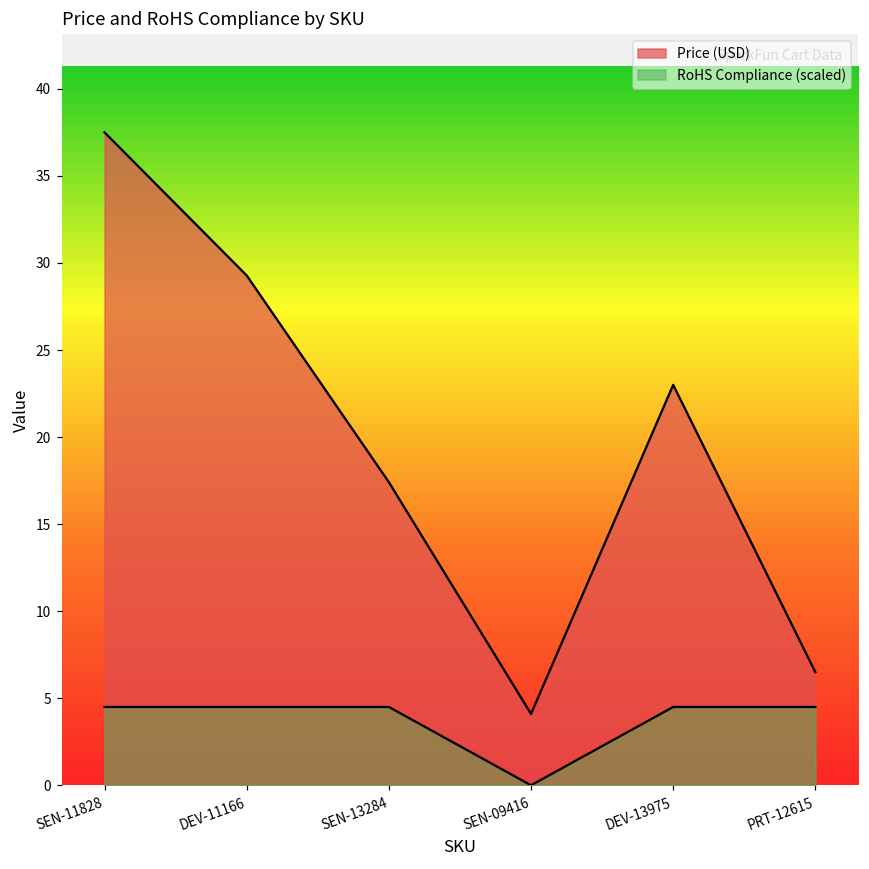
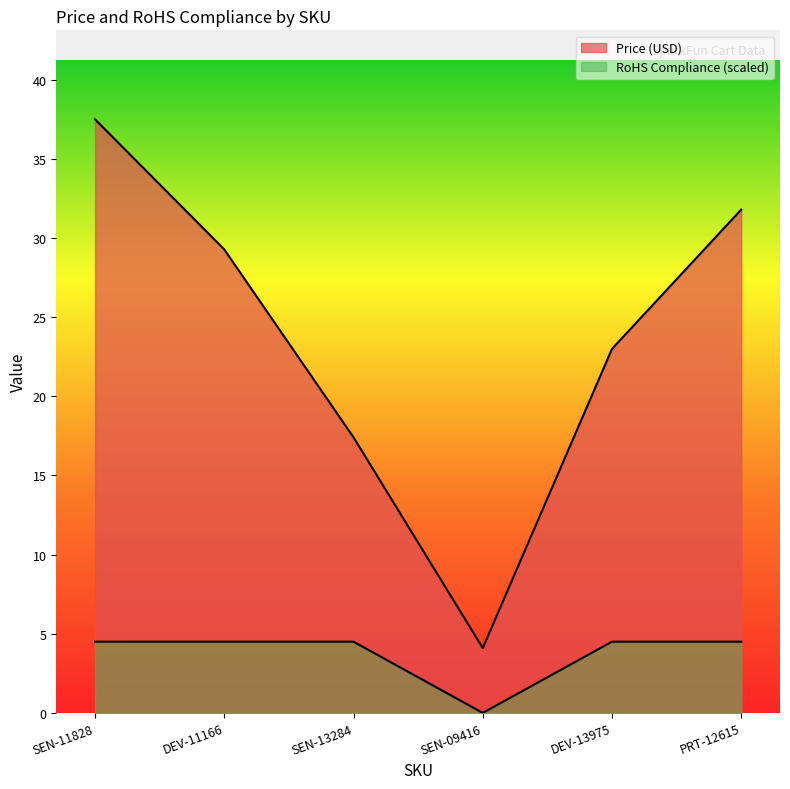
Price (USD), PRT-12615: 6.5 -> 31.8
